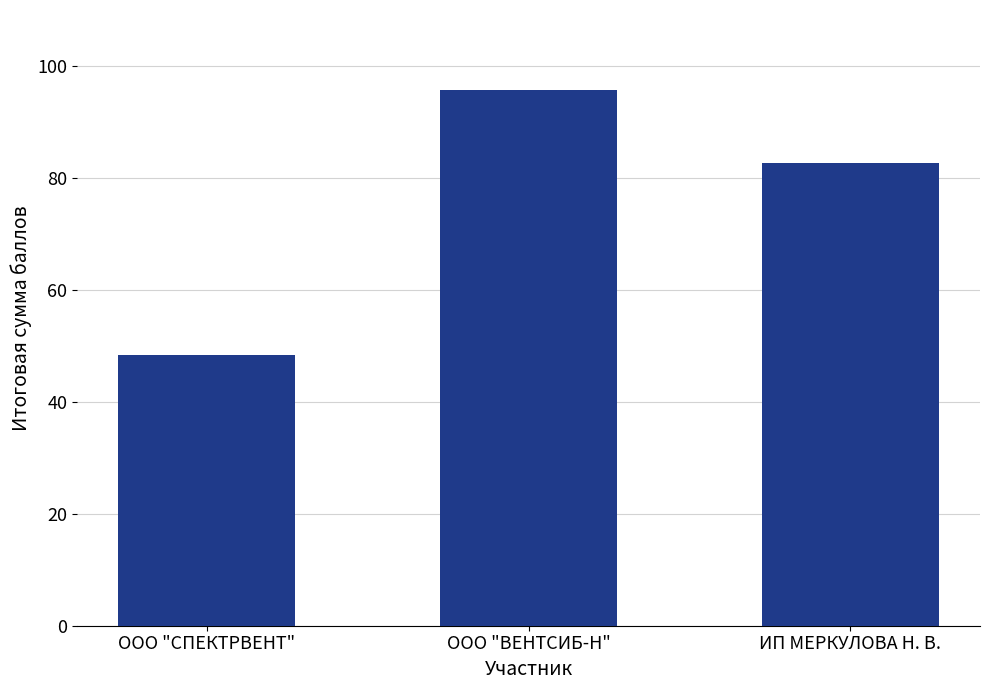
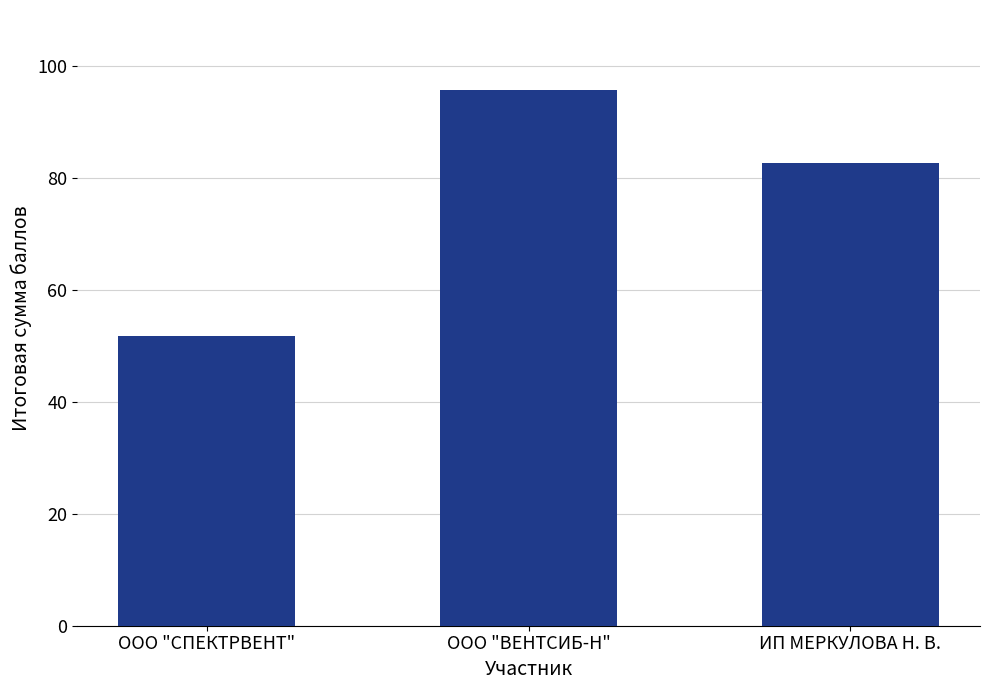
ООО "СПЕКТРВЕНТ": 48 -> 52
